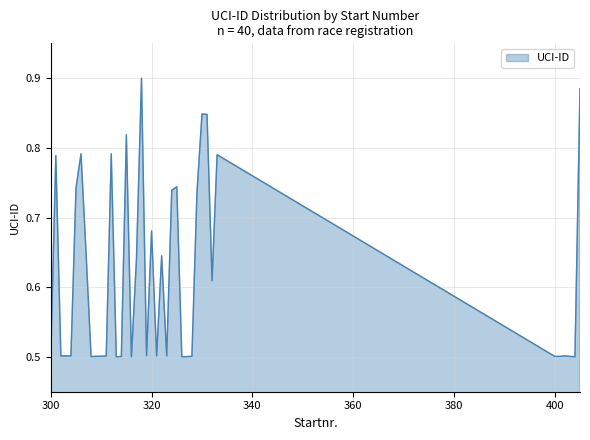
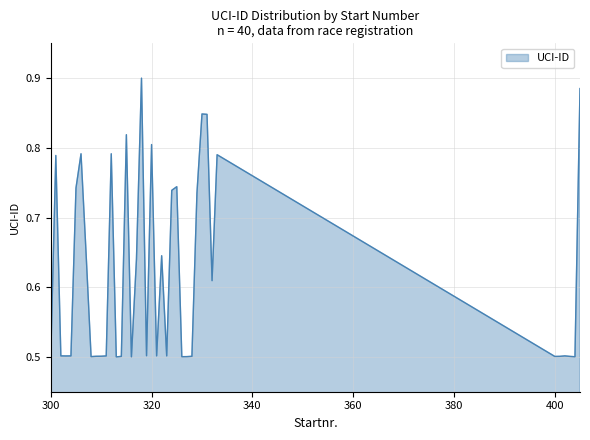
320: 0.68 -> 0.80
